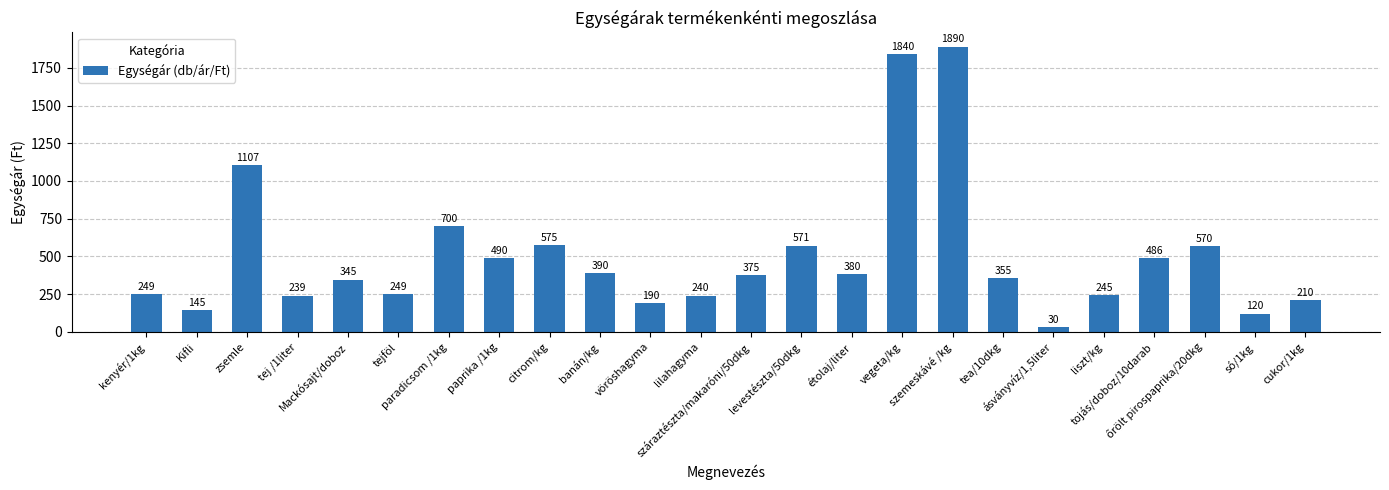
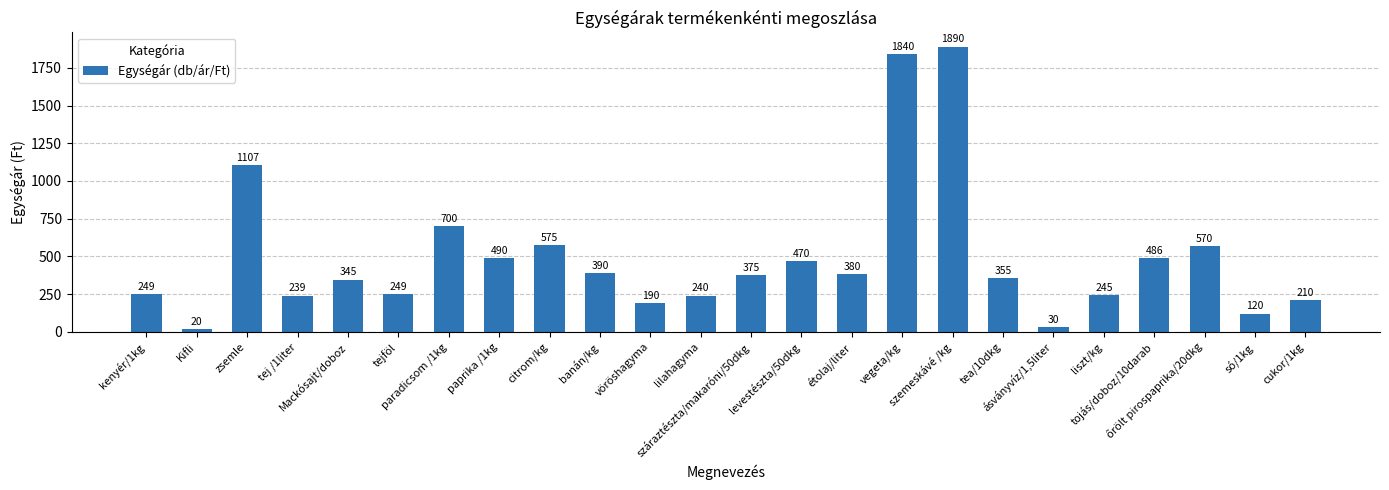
Kifli: 145 -> 20
levestészta/50dkg: 571 -> 470
